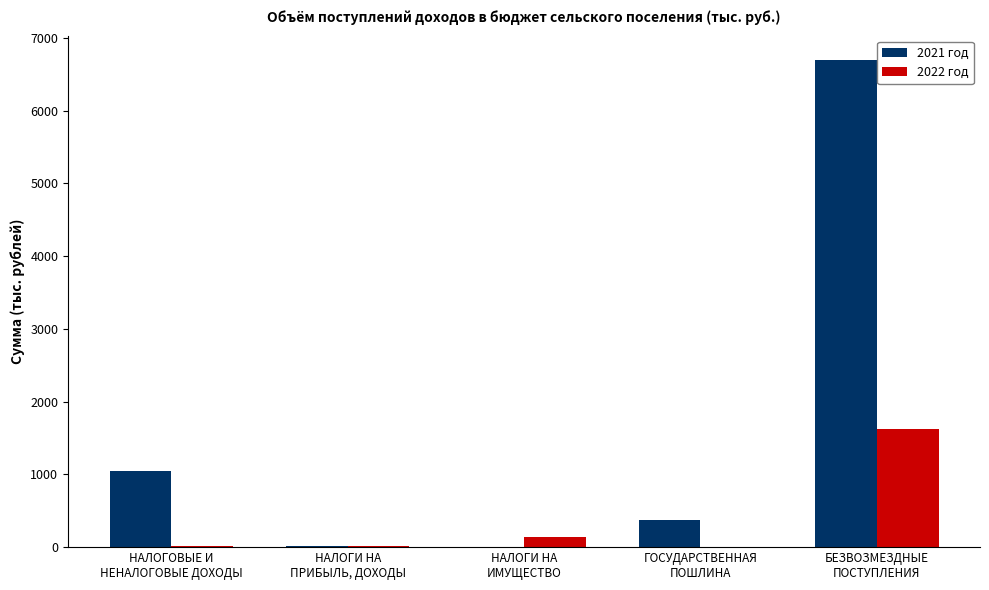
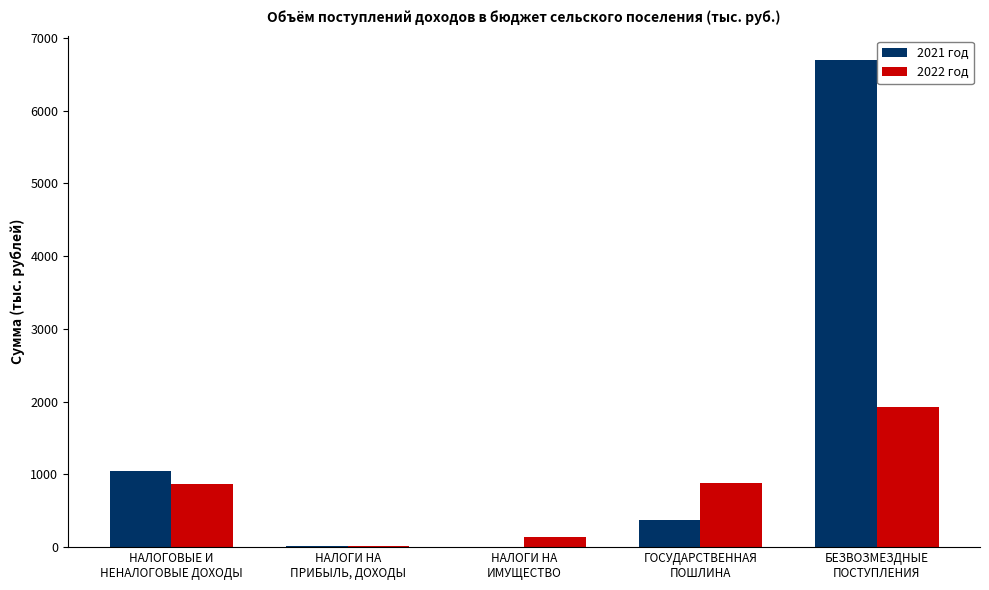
2022 год, НАЛОГОВЫЕ И НЕНАЛОГОВЫЕ ДОХОДЫ: 0 -> 900
2022 год, ГОСУДАРСТВЕННАЯ ПОШЛИНА: 0 -> 900
2022 год, БЕЗВОЗМЕЗДНЫЕ ПОСТУПЛЕНИЯ: 1600 -> 1900
